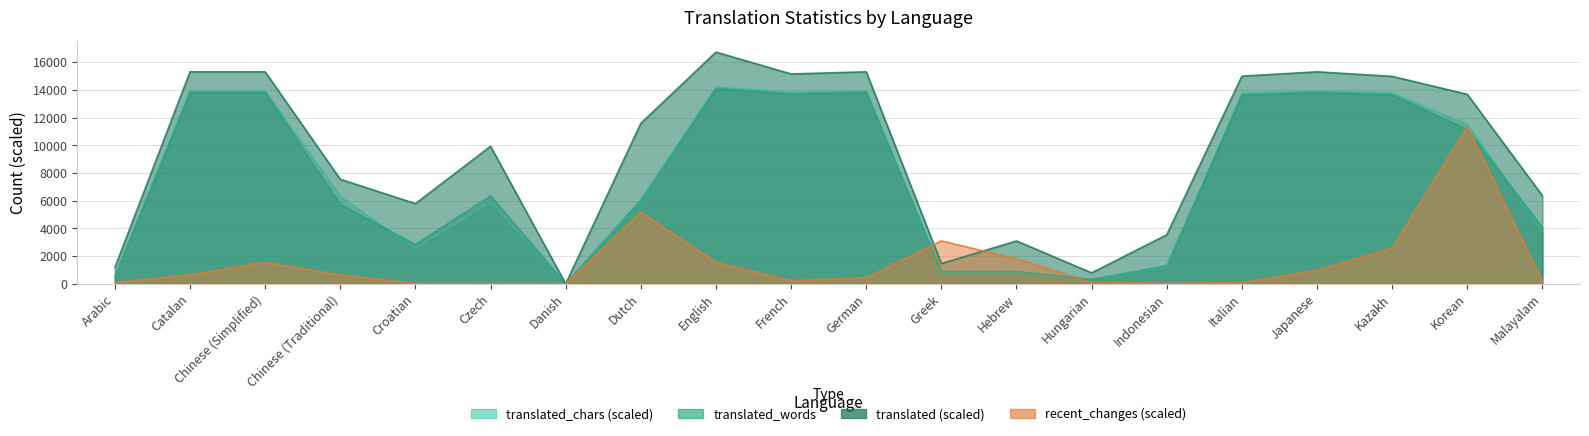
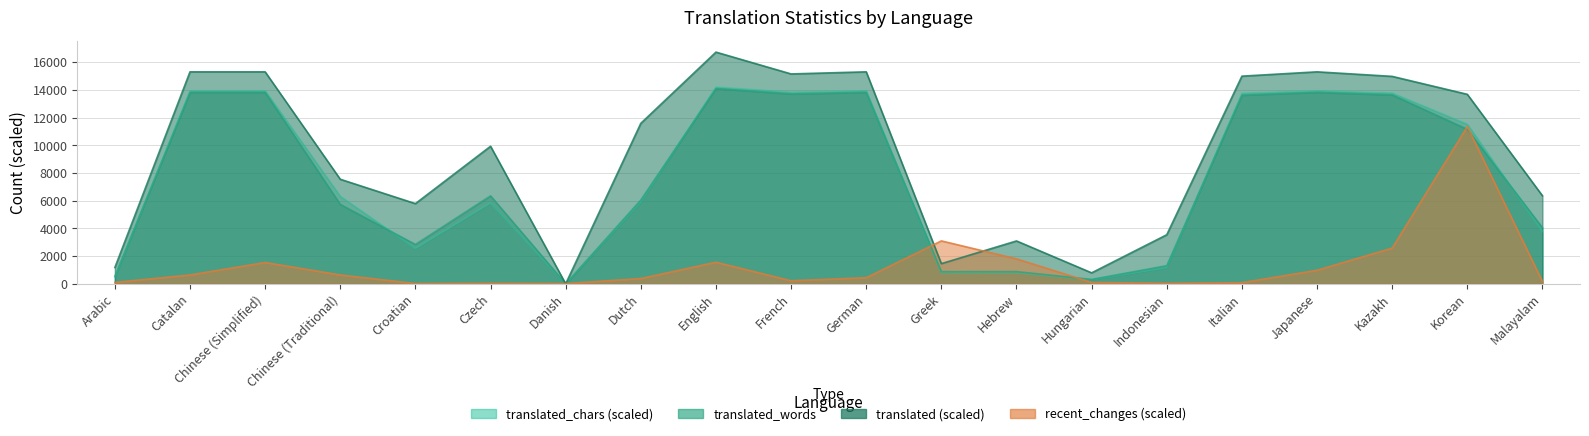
recent_changes (scaled), Dutch: 5200 -> 400
